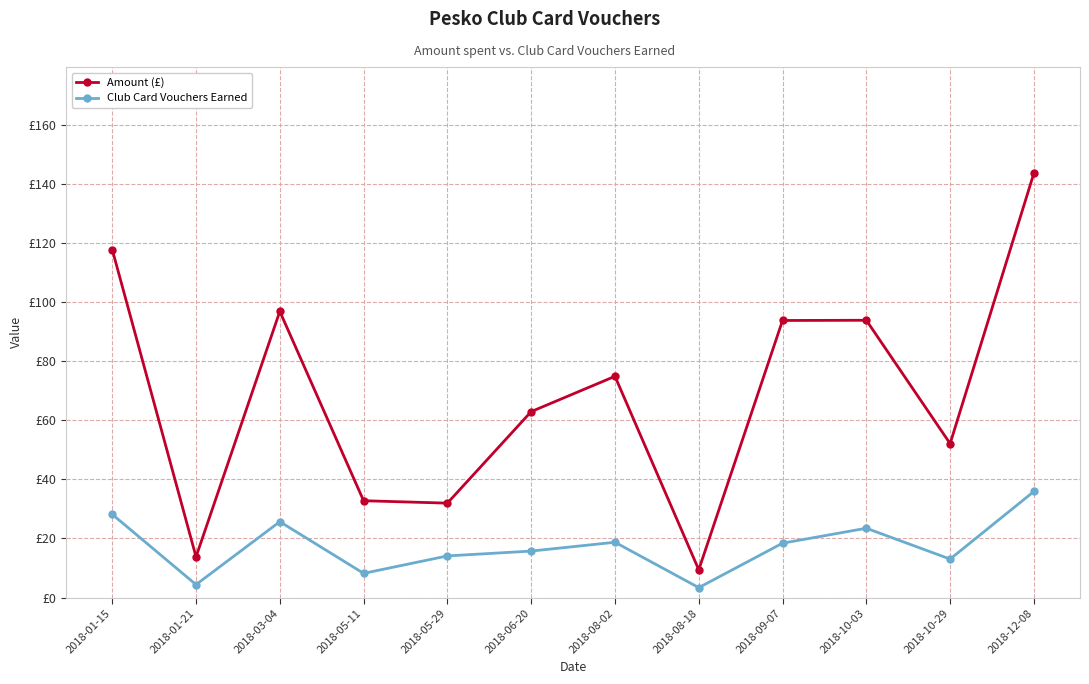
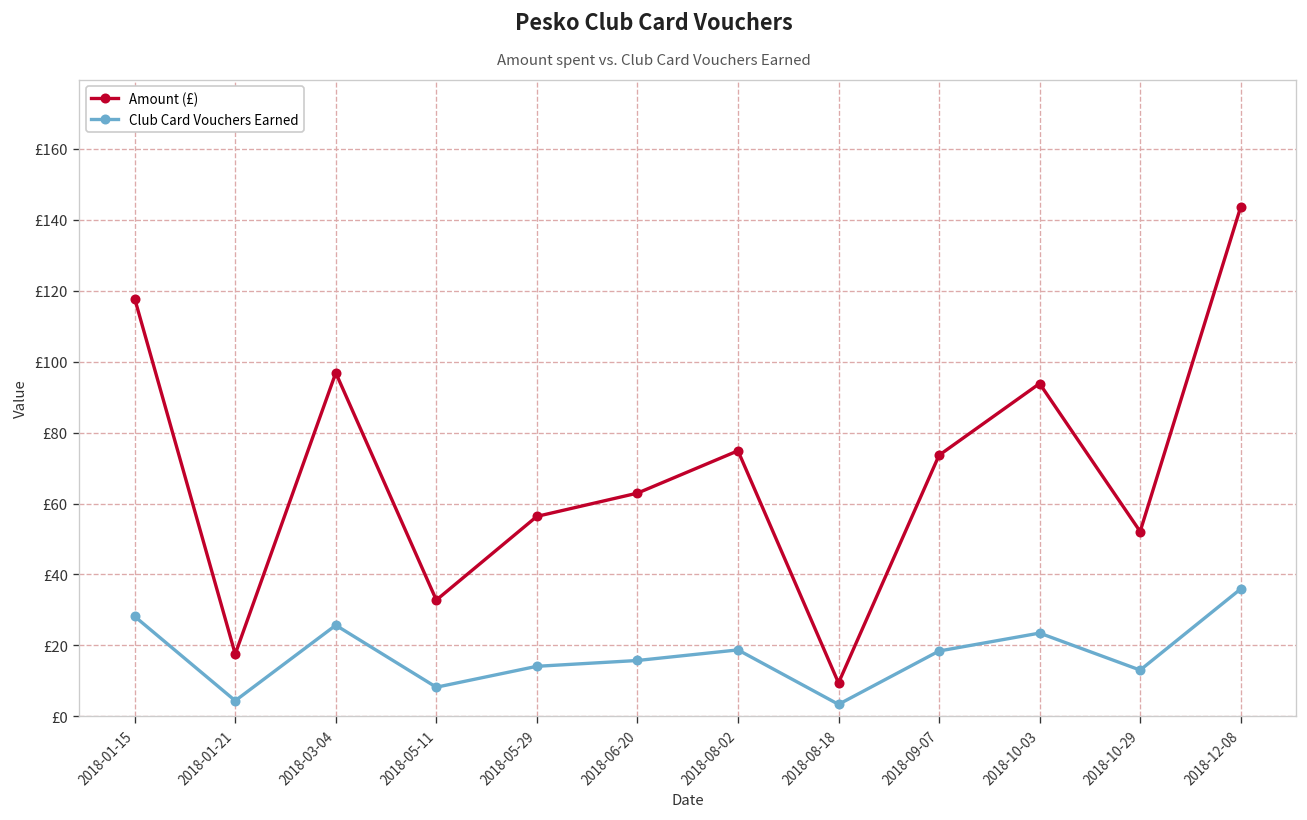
Amount (£), 2018-01-21: £14 -> £18
Amount (£), 2018-05-29: £32 -> £56
Amount (£), 2018-09-07: £94 -> £74
